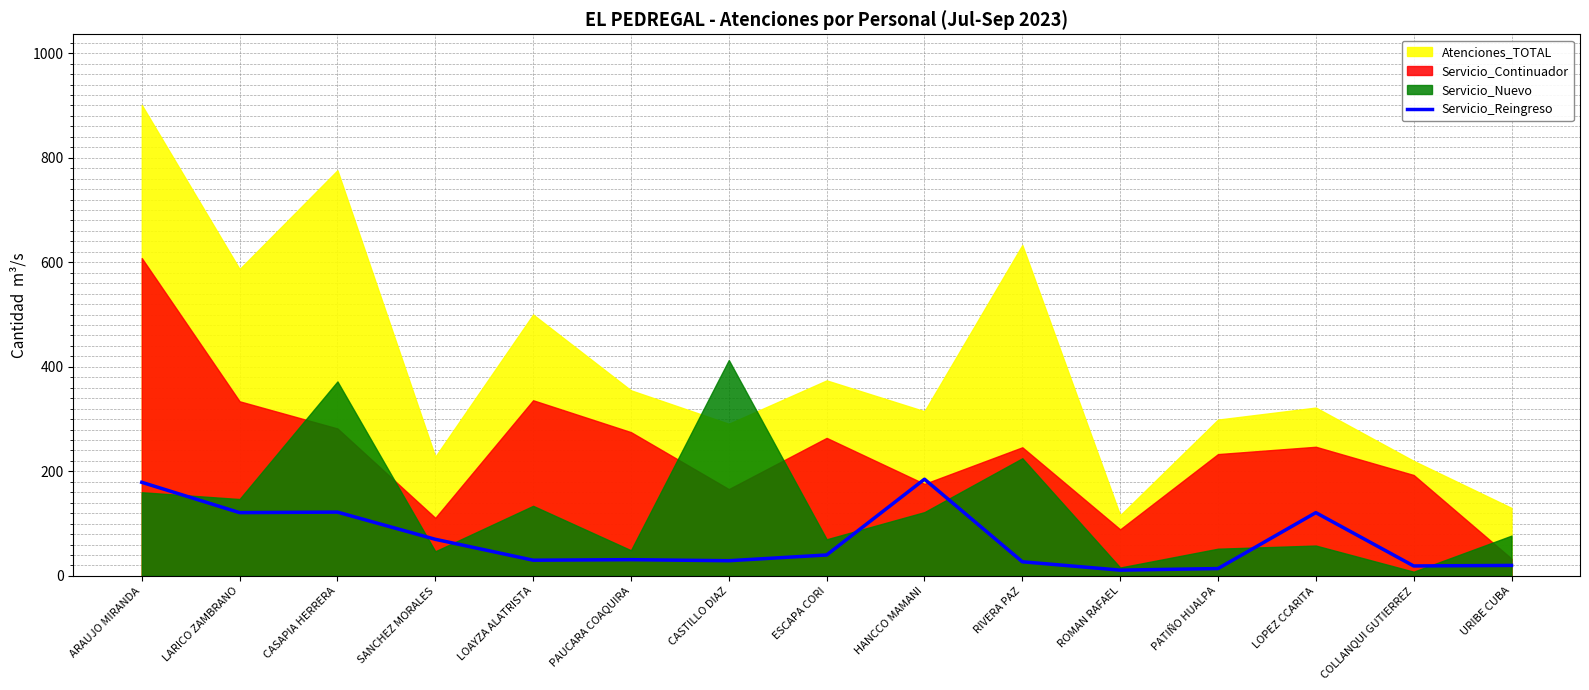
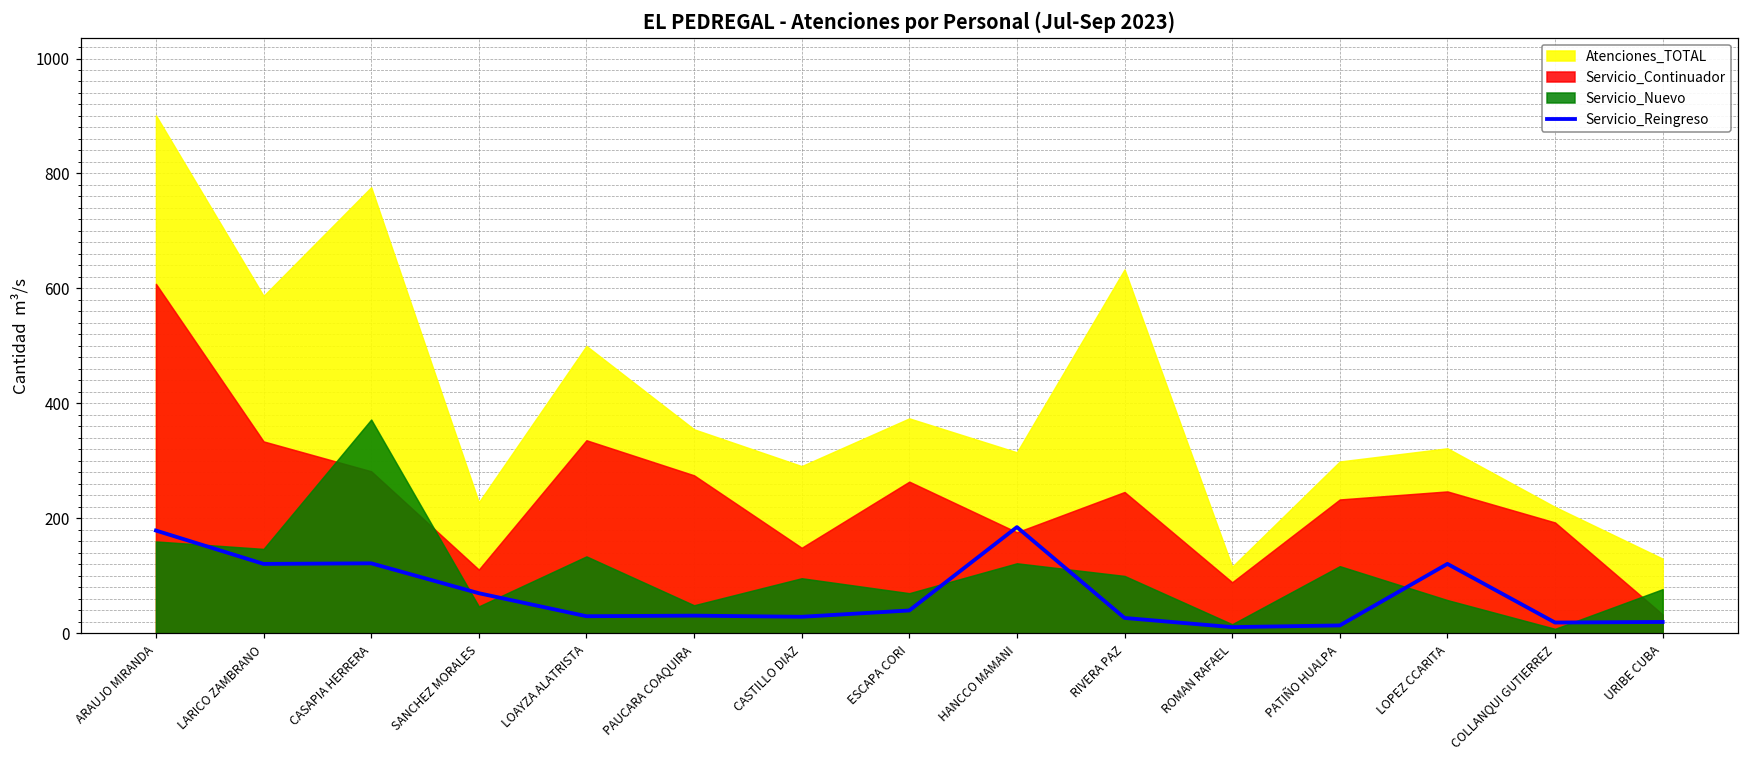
Servicio_Continuador, CASTILLO DIAZ: 170 -> 150
Servicio_Nuevo, CASTILLO DIAZ: 410 -> 100
Servicio_Nuevo, RIVERA PAZ: 230 -> 100
Servicio_Nuevo, PATIÑO HUALPA: 50 -> 120
